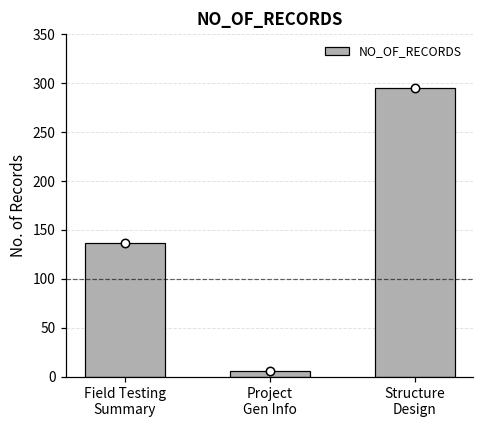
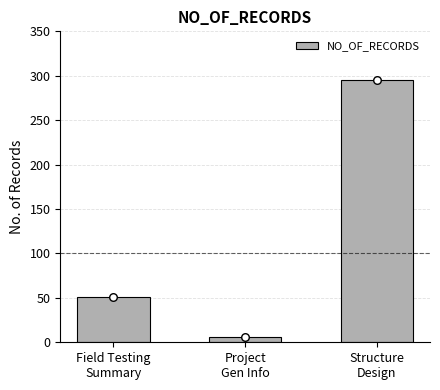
NO_OF_RECORDS, Field Testing Summary: 140 -> 50
